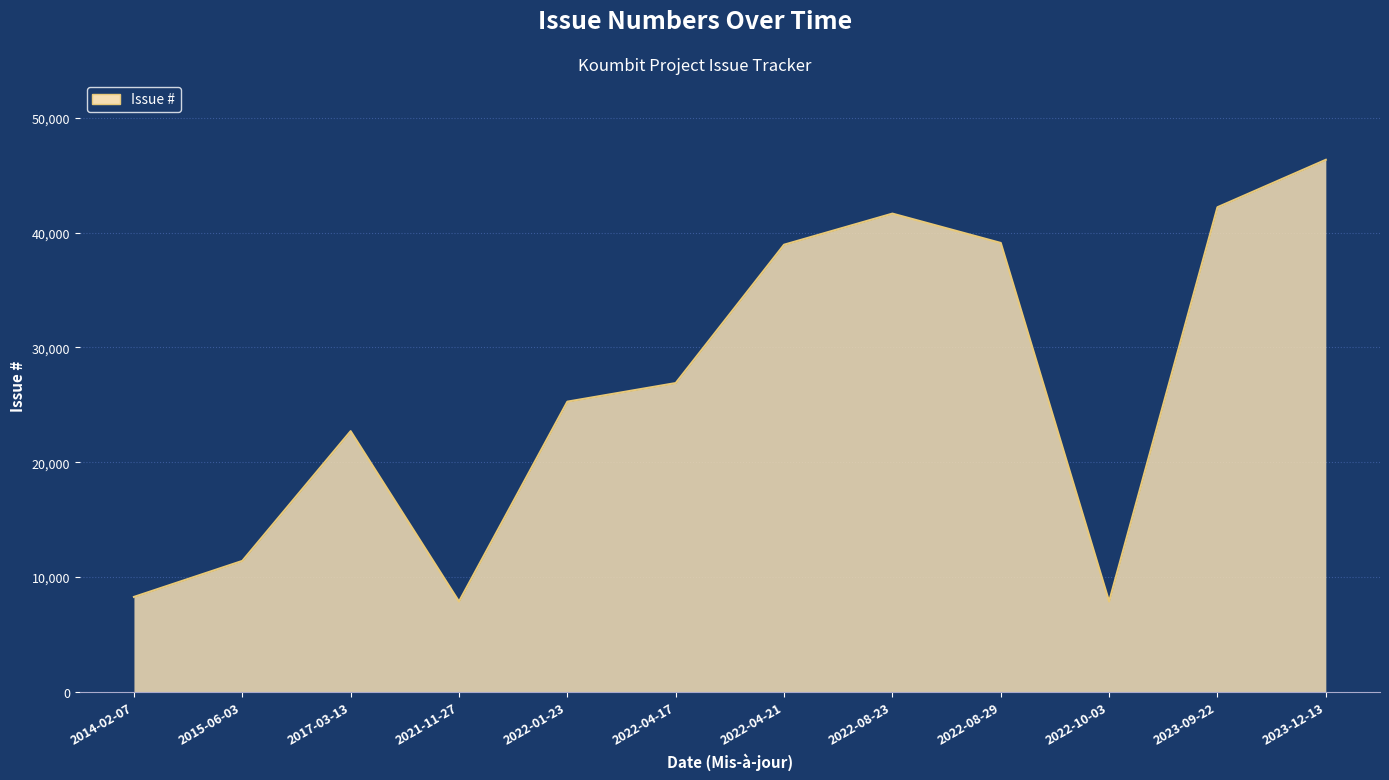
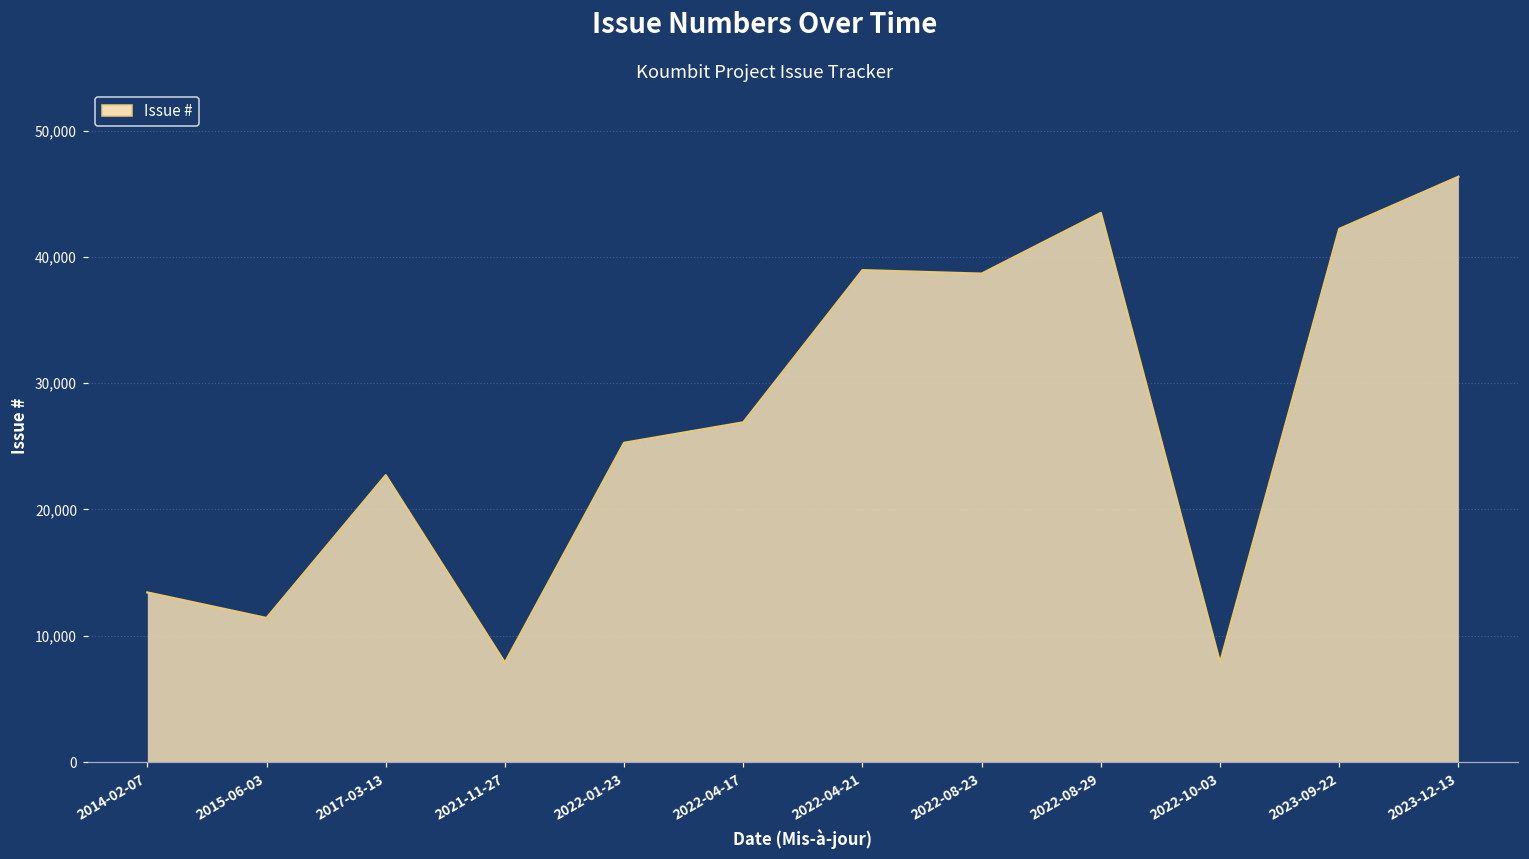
2014-02-07: 8,300 -> 13,400
2022-08-23: 41,700 -> 38,700
2022-08-29: 39,100 -> 43,500
